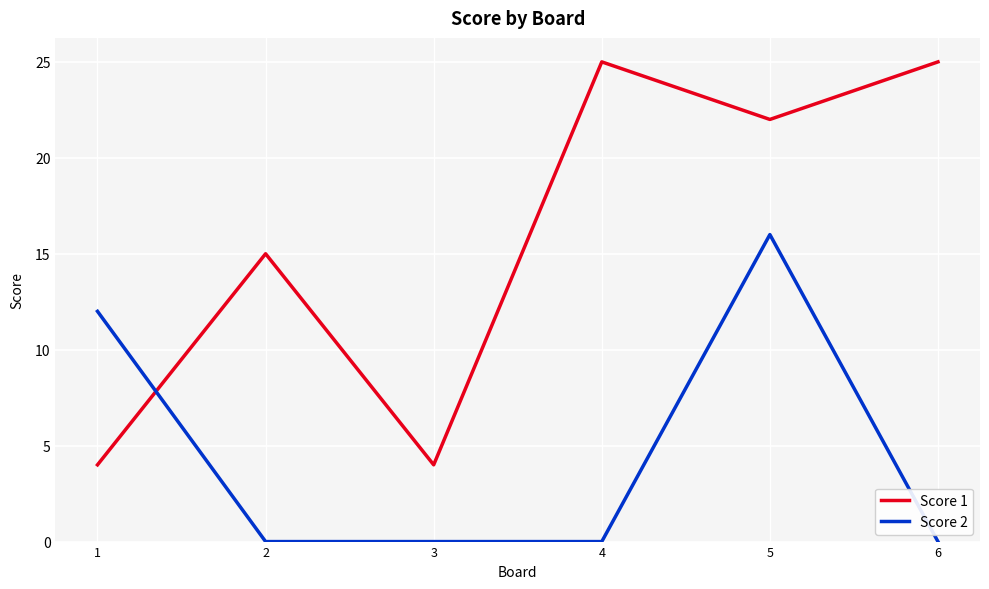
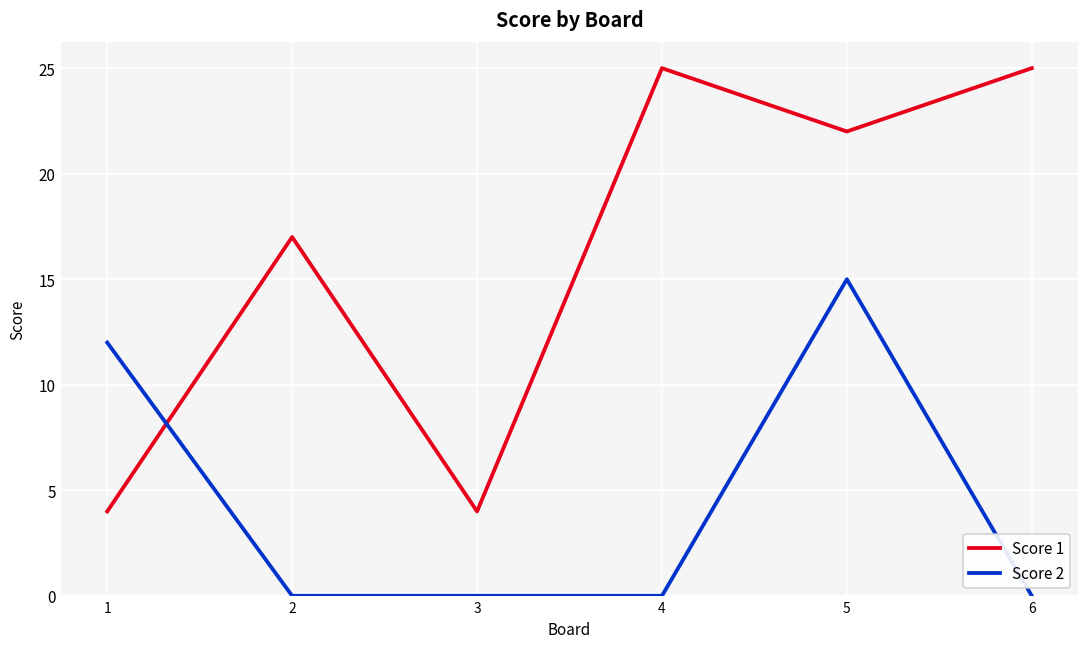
Score 1, 2: 15 -> 17
Score 2, 5: 16 -> 15
